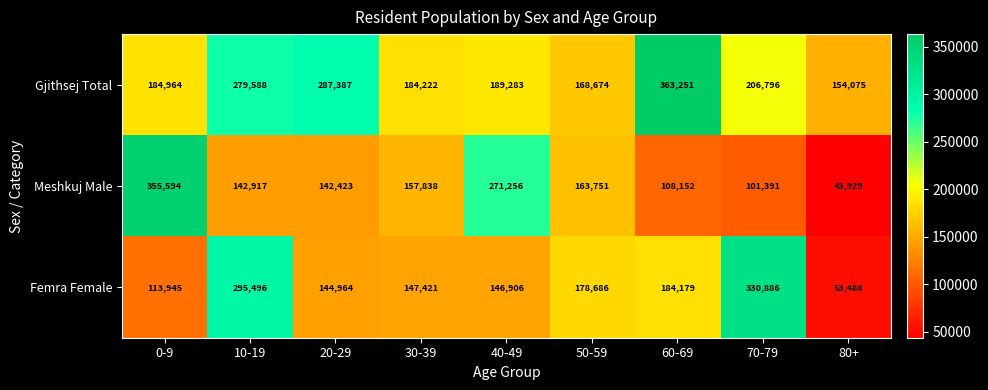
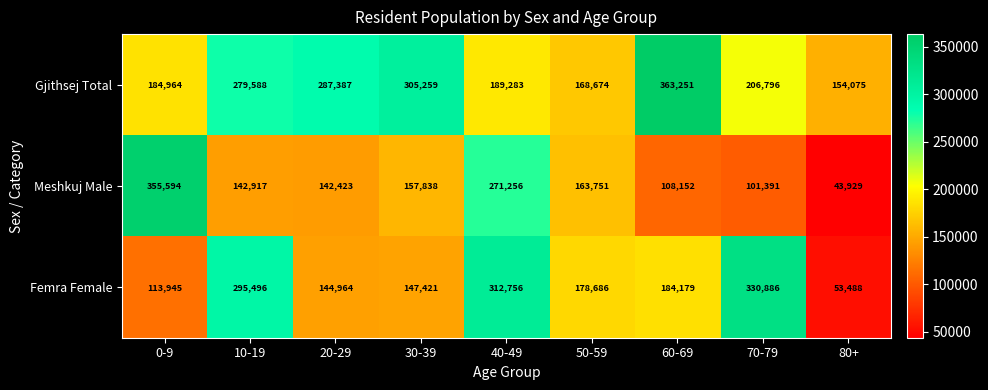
Gjithsej Total, 30-39: 184,222 -> 305,259
Femra Female, 40-49: 146,906 -> 312,756
